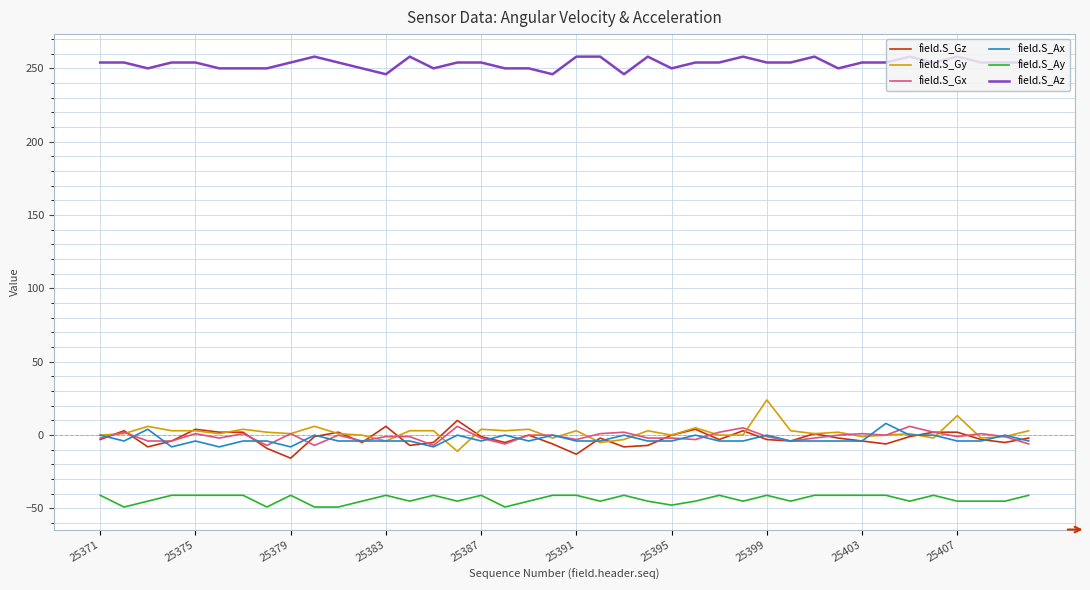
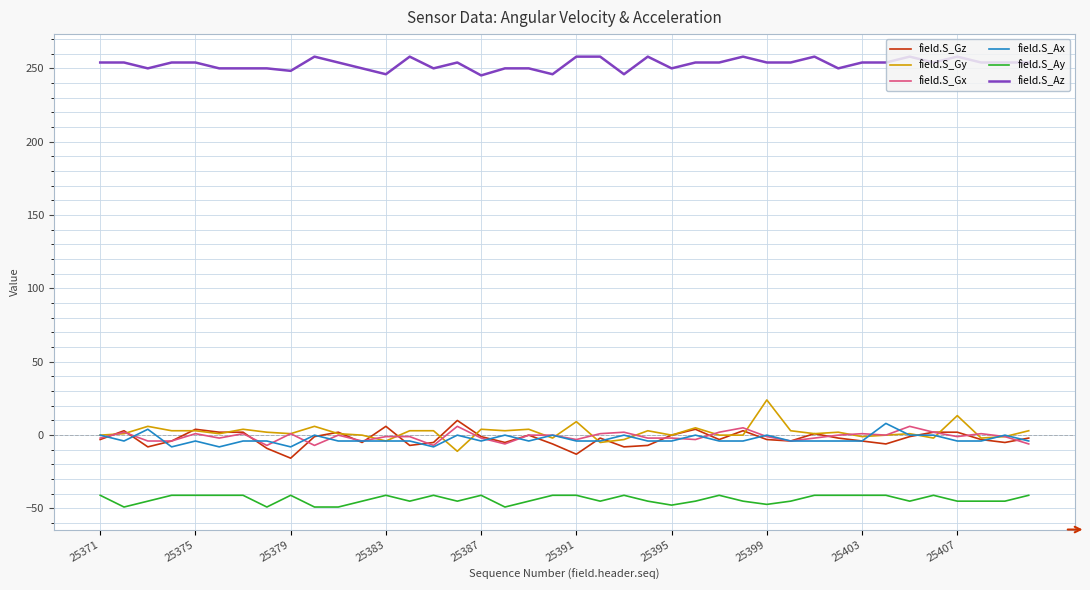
field.S_Az, 25379: 254 -> 248
field.S_Az, 25387: 254 -> 245
field.S_Gy, 25391: 3 -> 9
field.S_Ay, 25399: -41 -> -47
